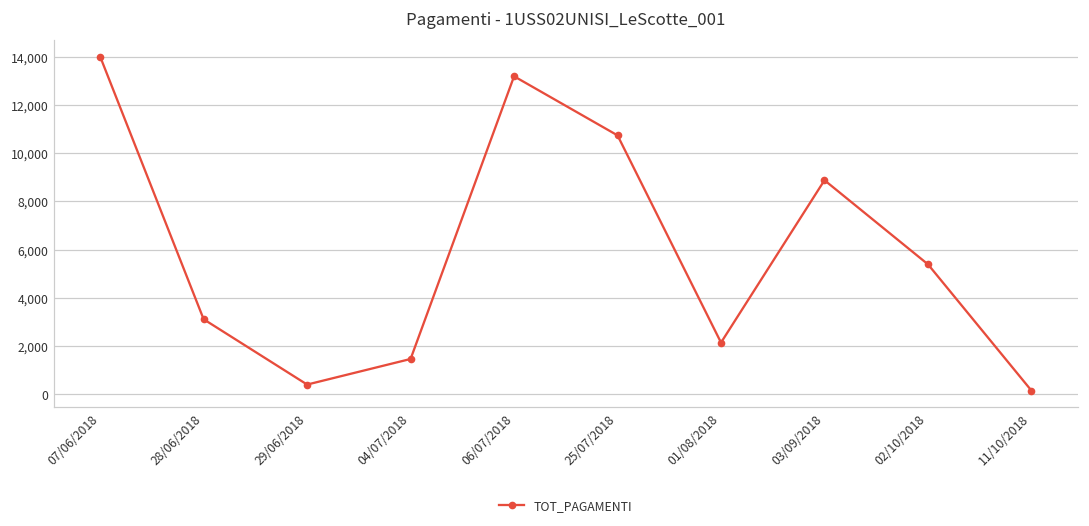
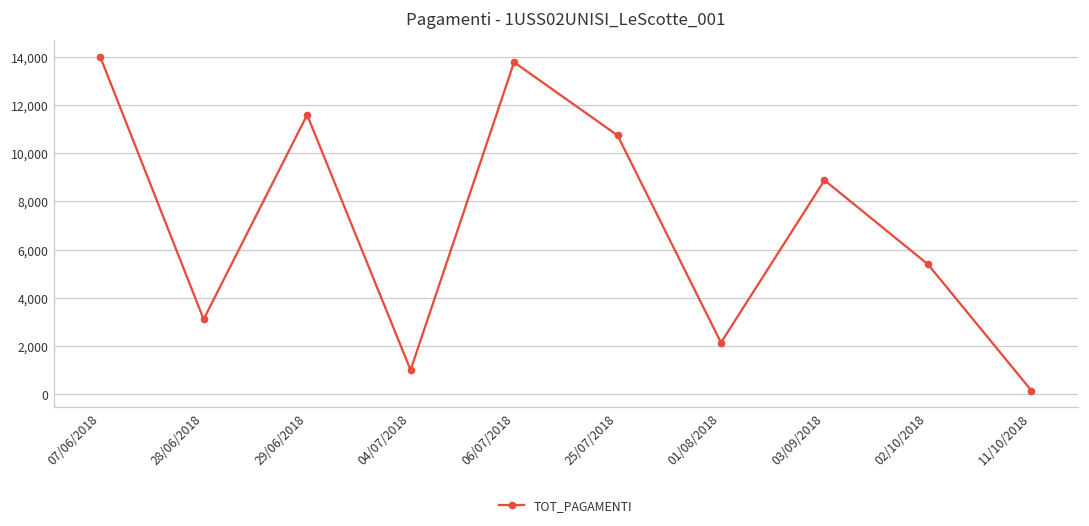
29/06/2018: 400 -> 11,600
04/07/2018: 1,500 -> 1,000
06/07/2018: 13,200 -> 13,800
